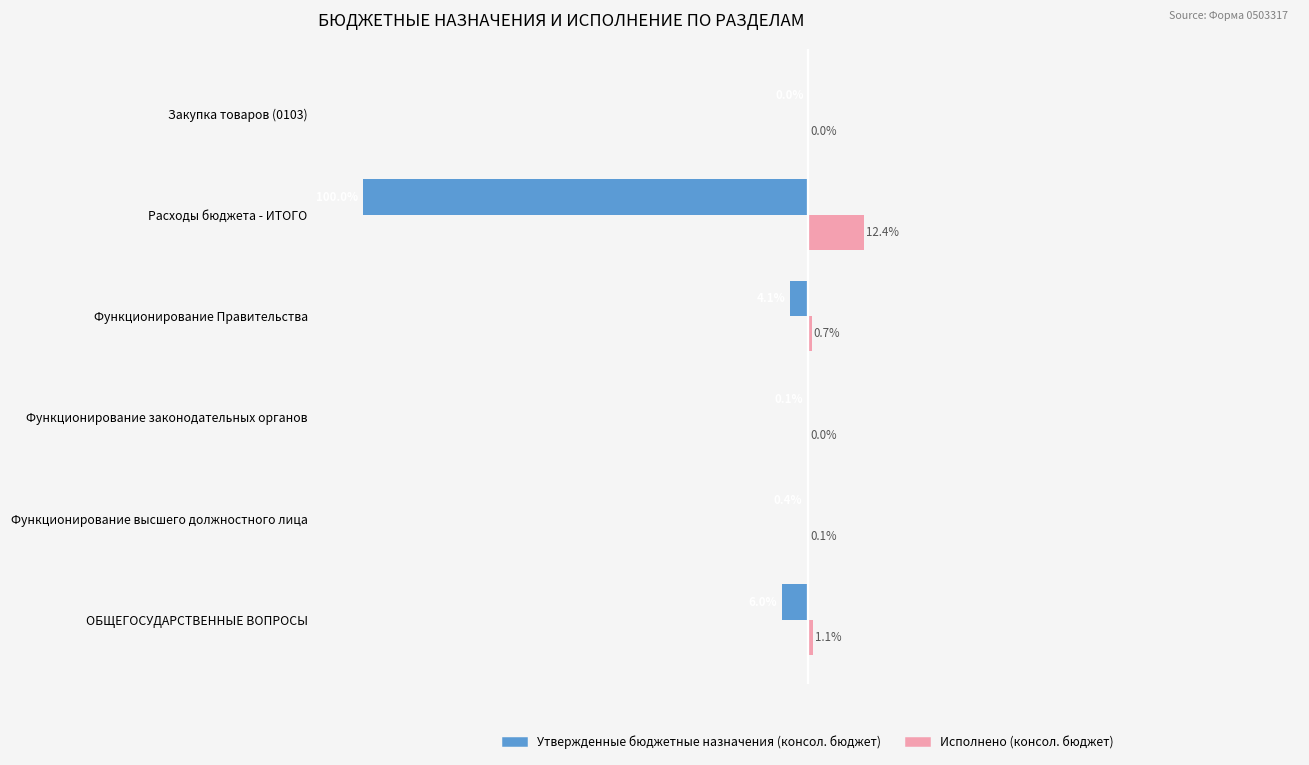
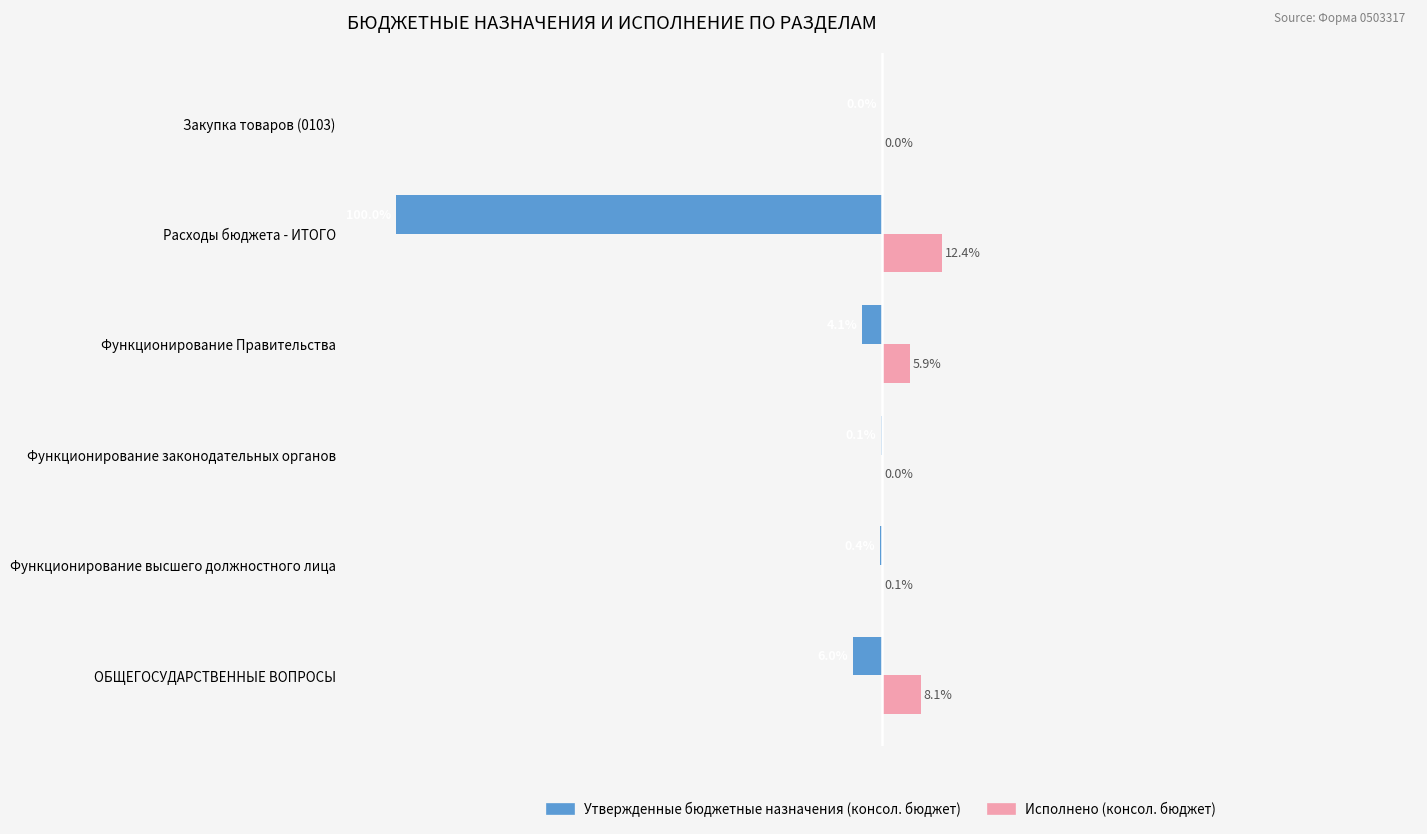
Исполнено (консол. бюджет), Функционирование Правительства: 0.7% -> 5.9%
Исполнено (консол. бюджет), ОБЩЕГОСУДАРСТВЕННЫЕ ВОПРОСЫ: 1.1% -> 8.1%
